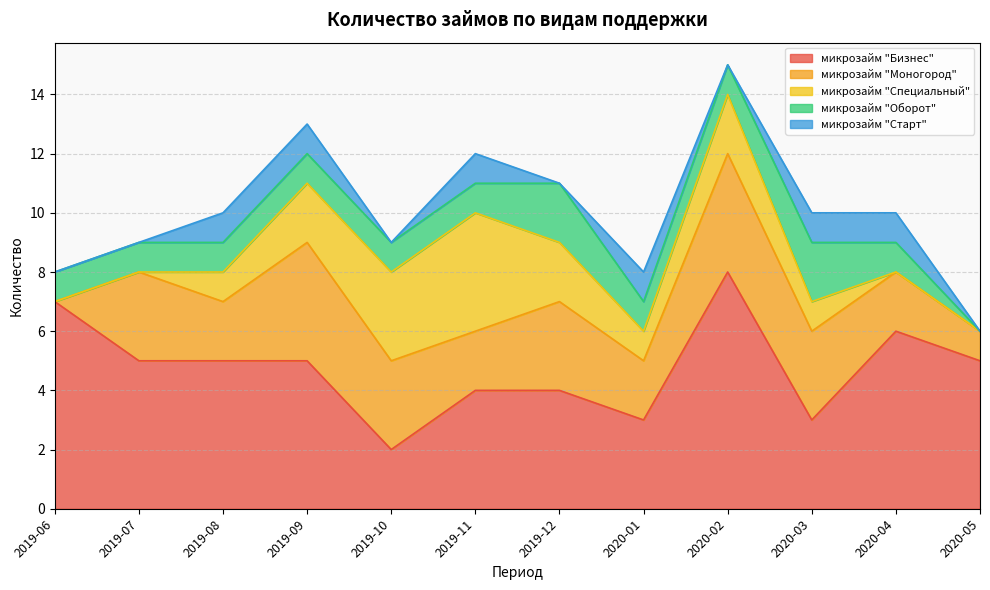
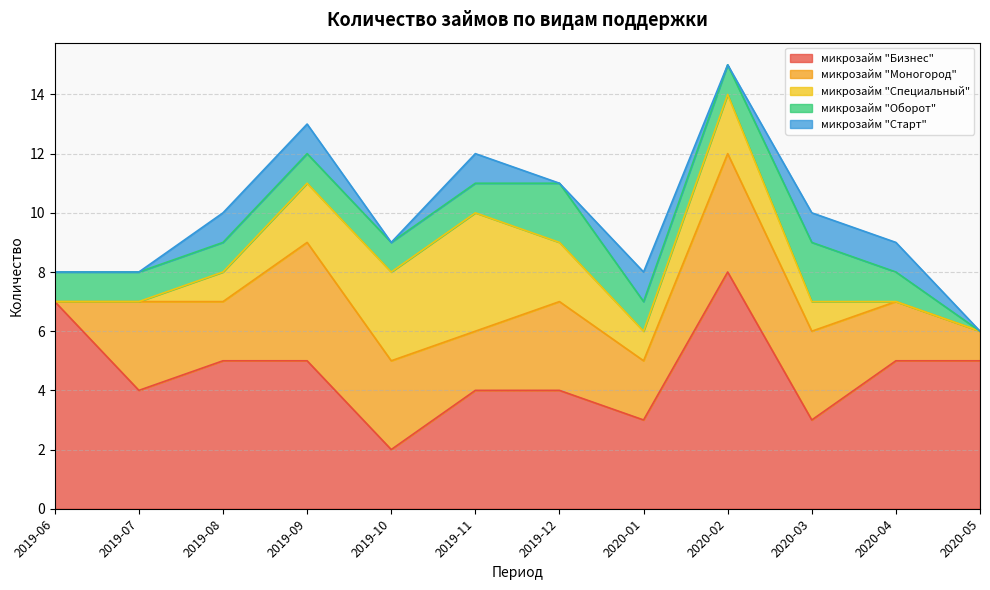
микрозайм "Бизнес", 2019-07: 5 -> 4
микрозайм "Бизнес", 2020-04: 6 -> 5
